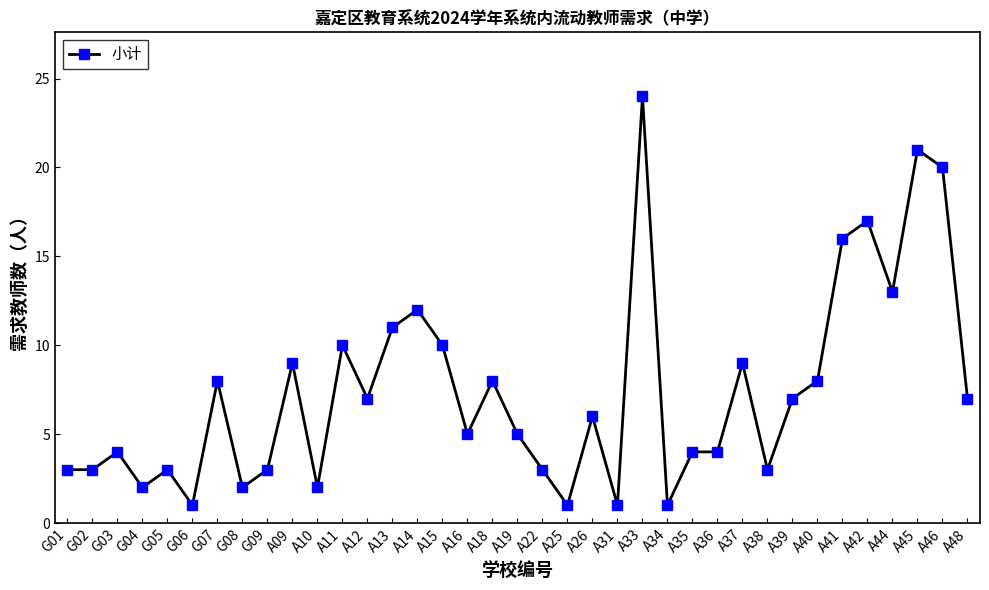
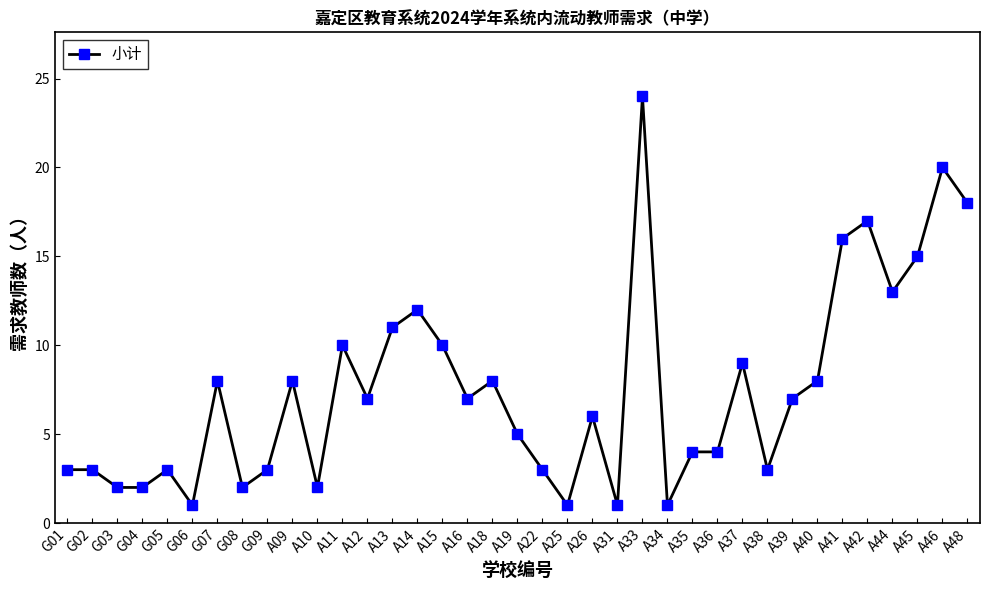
G03: 4 -> 2
A09: 9 -> 8
A16: 5 -> 7
A45: 21 -> 15
A48: 7 -> 18
